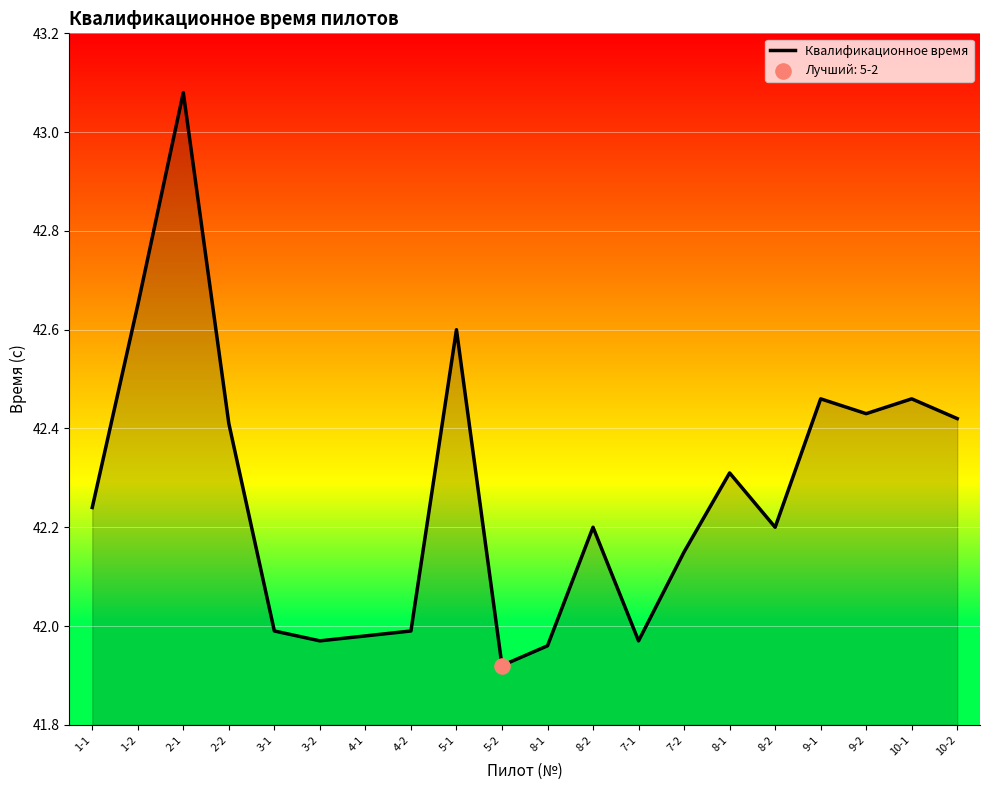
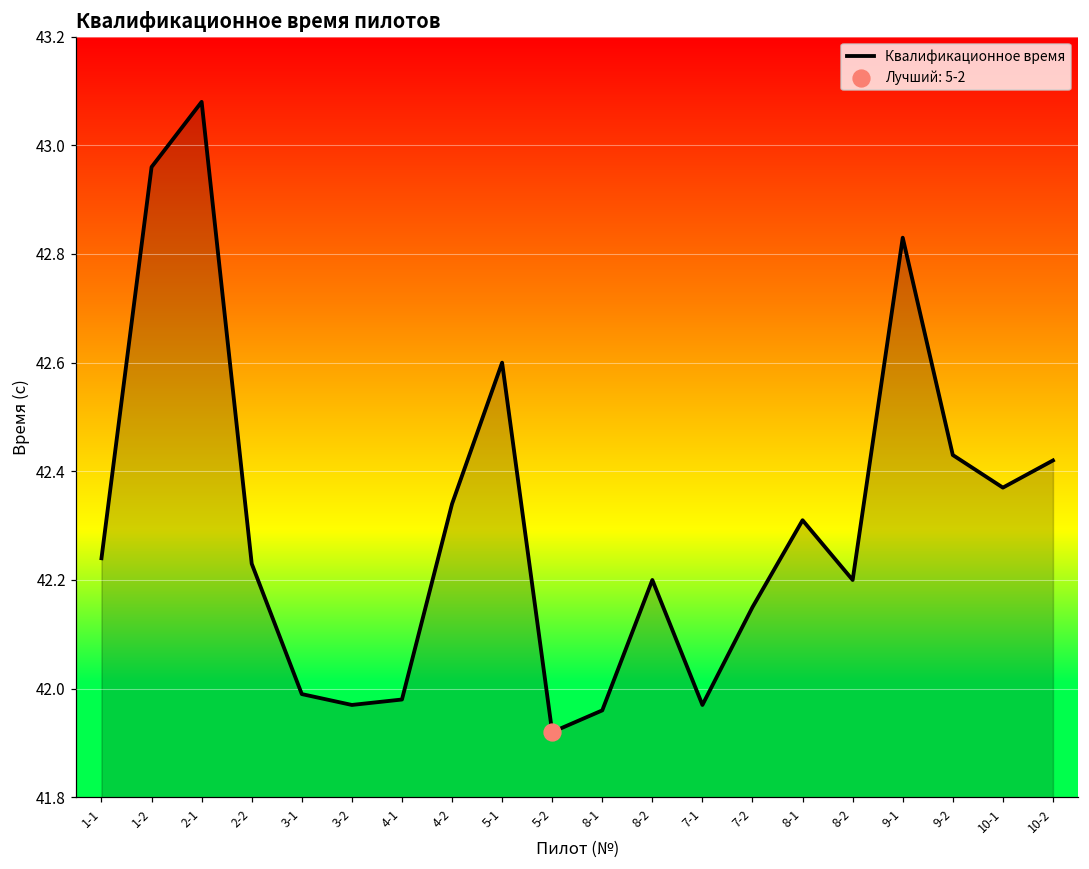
Квалификационное время, 1-2: 42.65 -> 42.96
Квалификационное время, 2-2: 42.41 -> 42.23
Квалификационное время, 4-2: 41.99 -> 42.34
Квалификационное время, 9-1: 42.46 -> 42.83
Квалификационное время, 10-1: 42.46 -> 42.37
